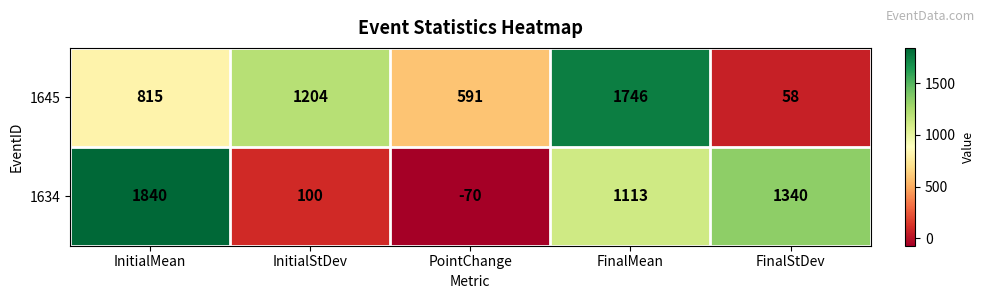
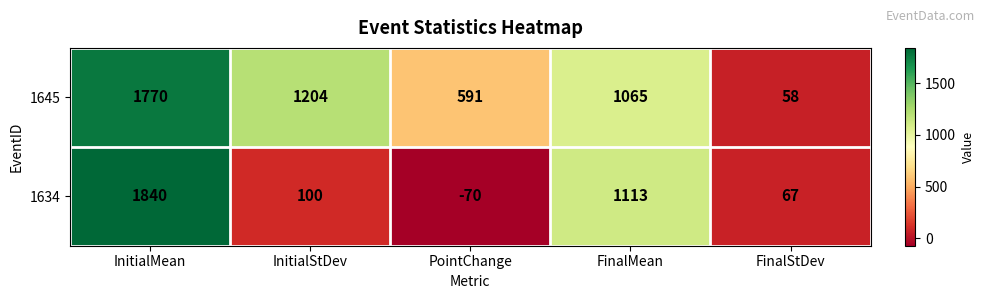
1645, InitialMean: 815 -> 1770
1645, FinalMean: 1746 -> 1065
1634, FinalStDev: 1340 -> 67
